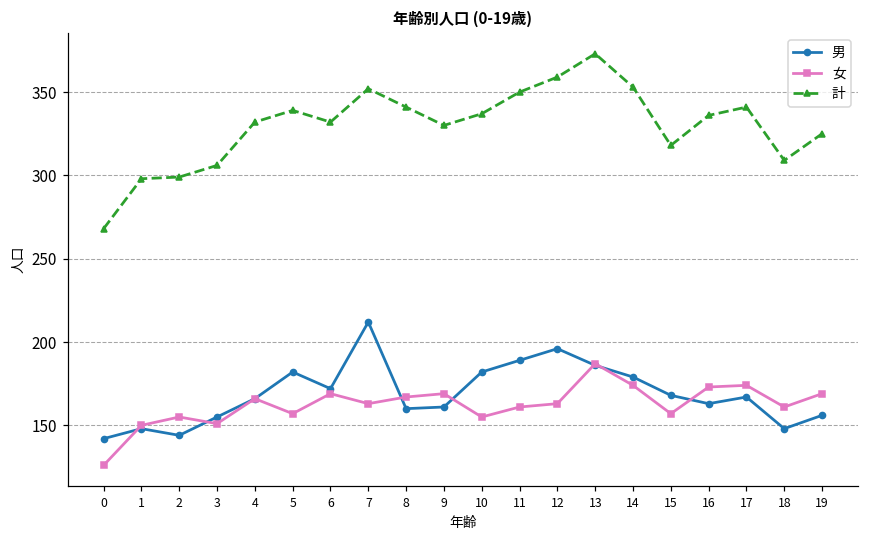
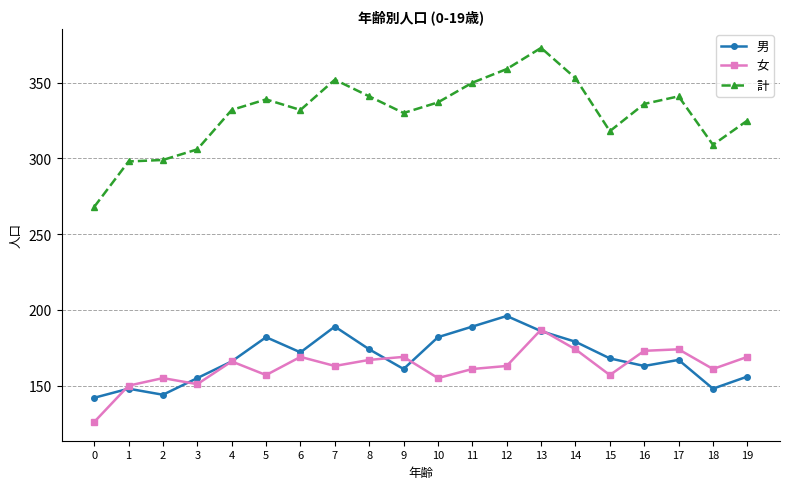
男, 7: 212 -> 189
男, 8: 160 -> 174
